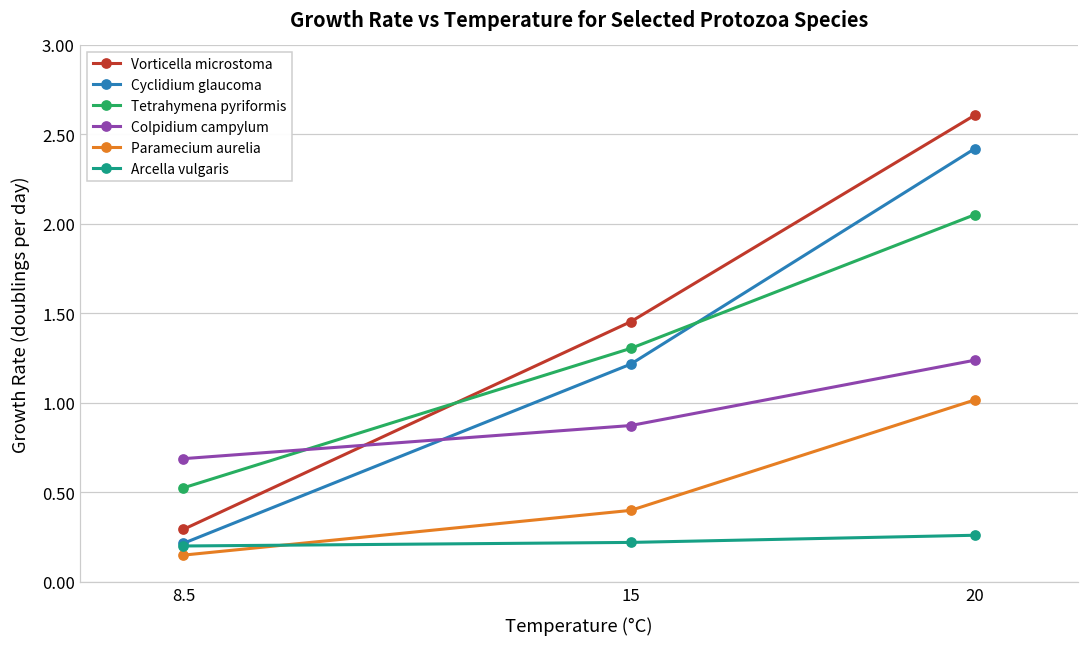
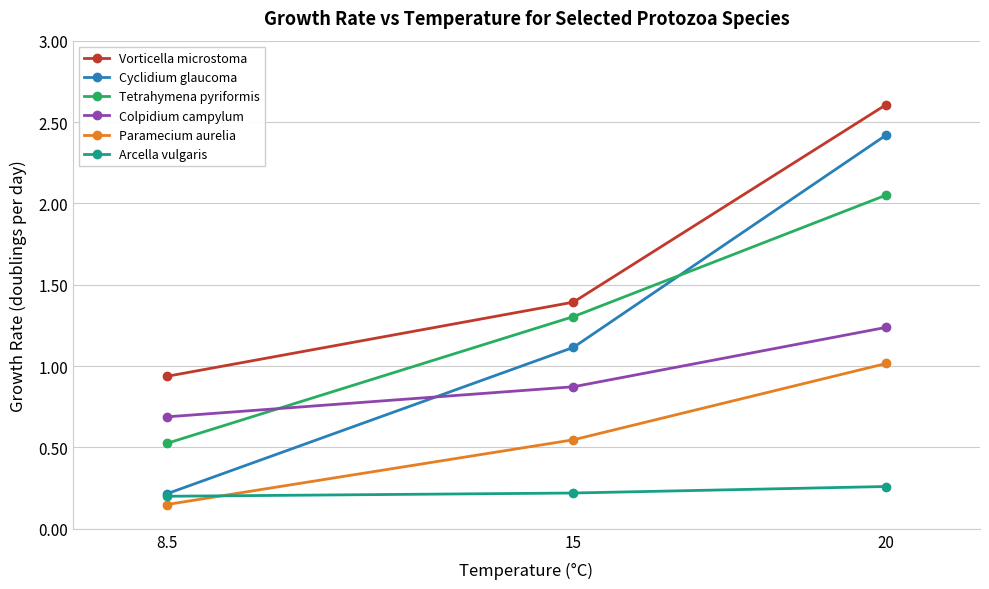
Vorticella microstoma, 8.5: 0.29 -> 0.94
Vorticella microstoma, 15: 1.45 -> 1.39
Cyclidium glaucoma, 15: 1.22 -> 1.12
Paramecium aurelia, 15: 0.40 -> 0.55
